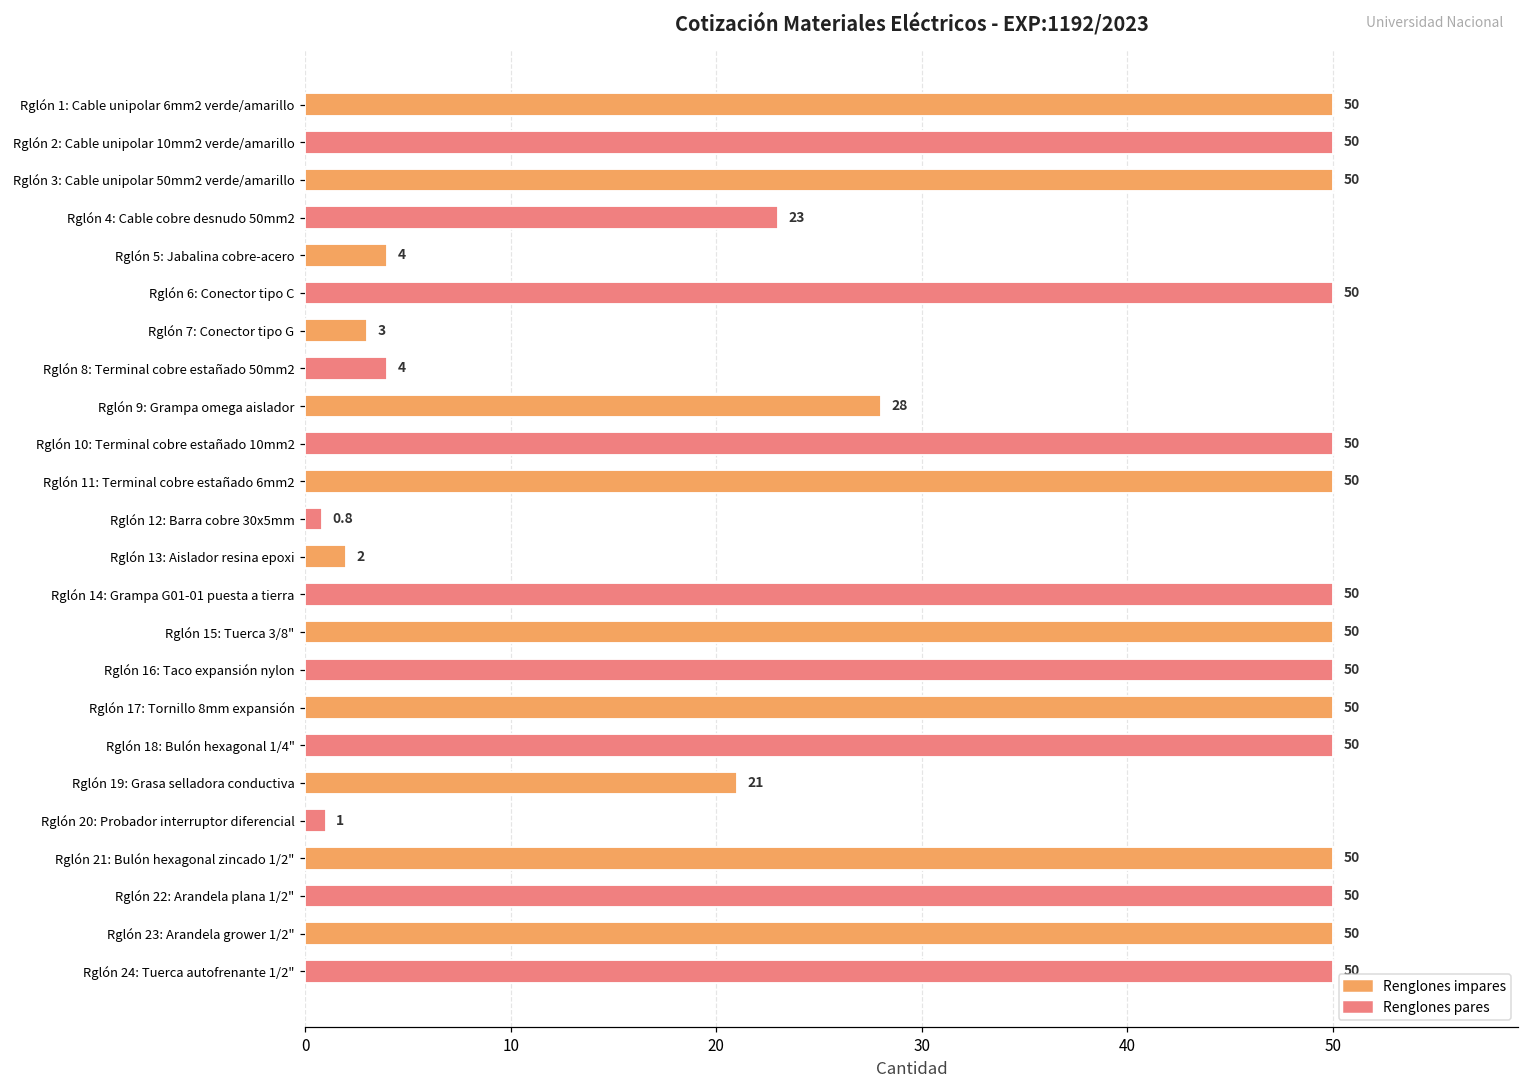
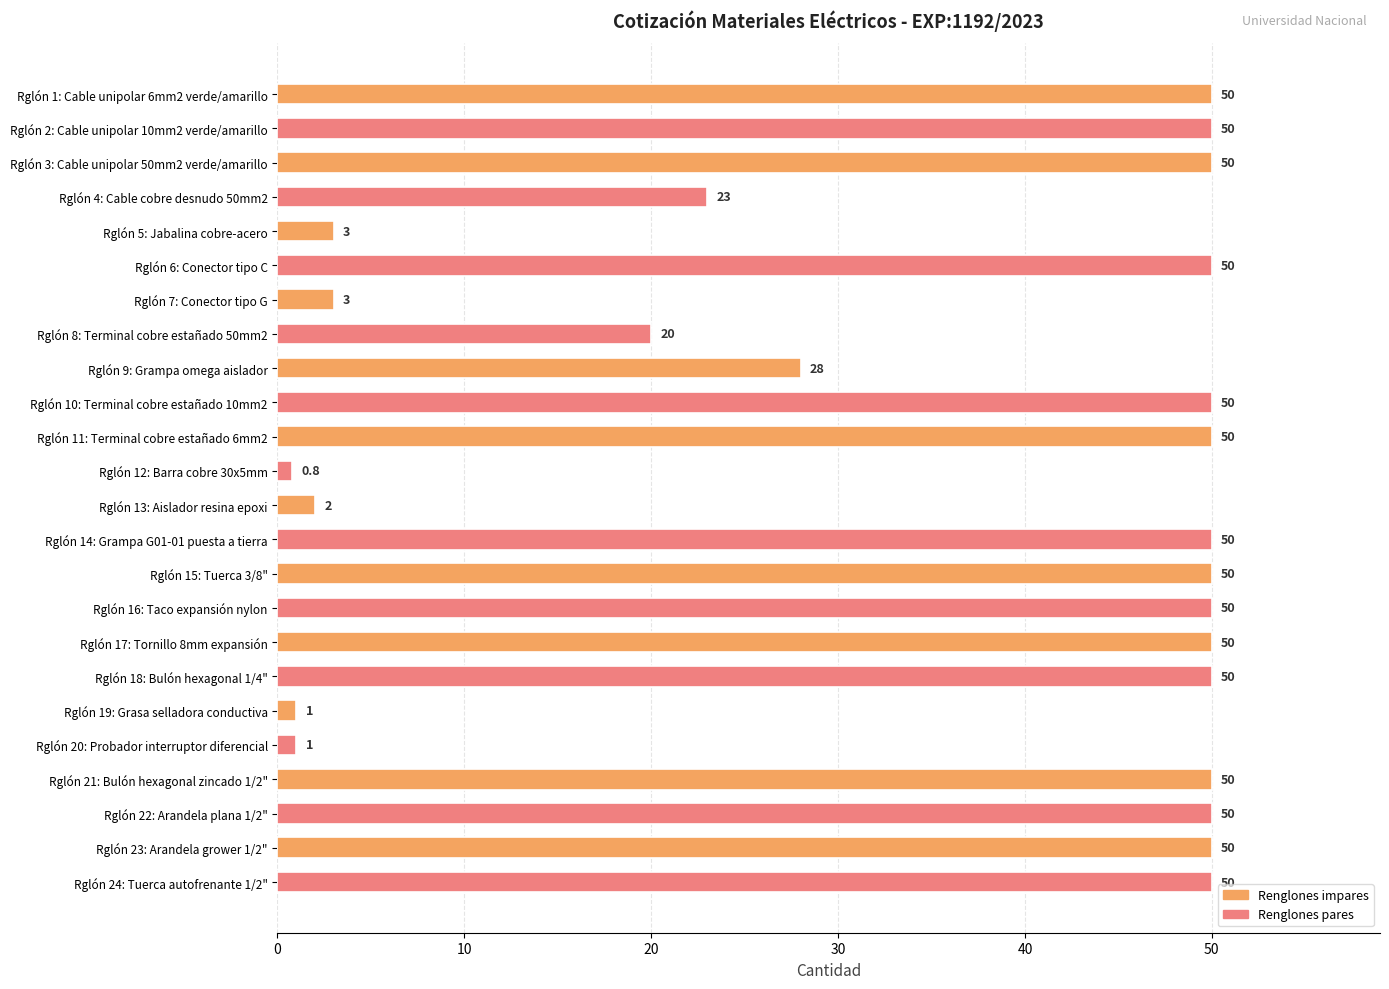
Rglón 5: Jabalina cobre-acero: 4 -> 3
Rglón 8: Terminal cobre estañado 50mm2: 4 -> 20
Rglón 19: Grasa selladora conductiva: 21 -> 1
